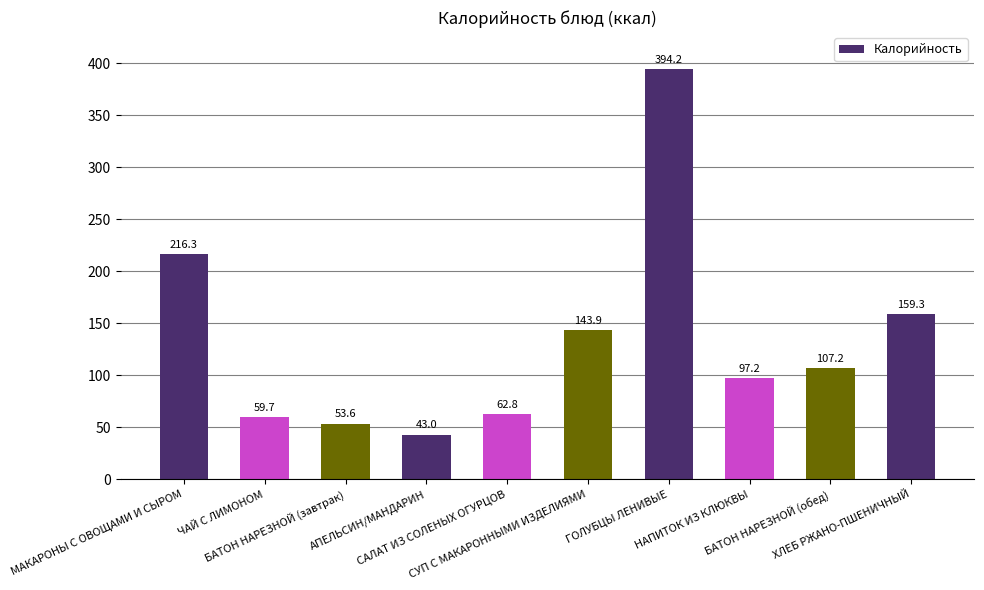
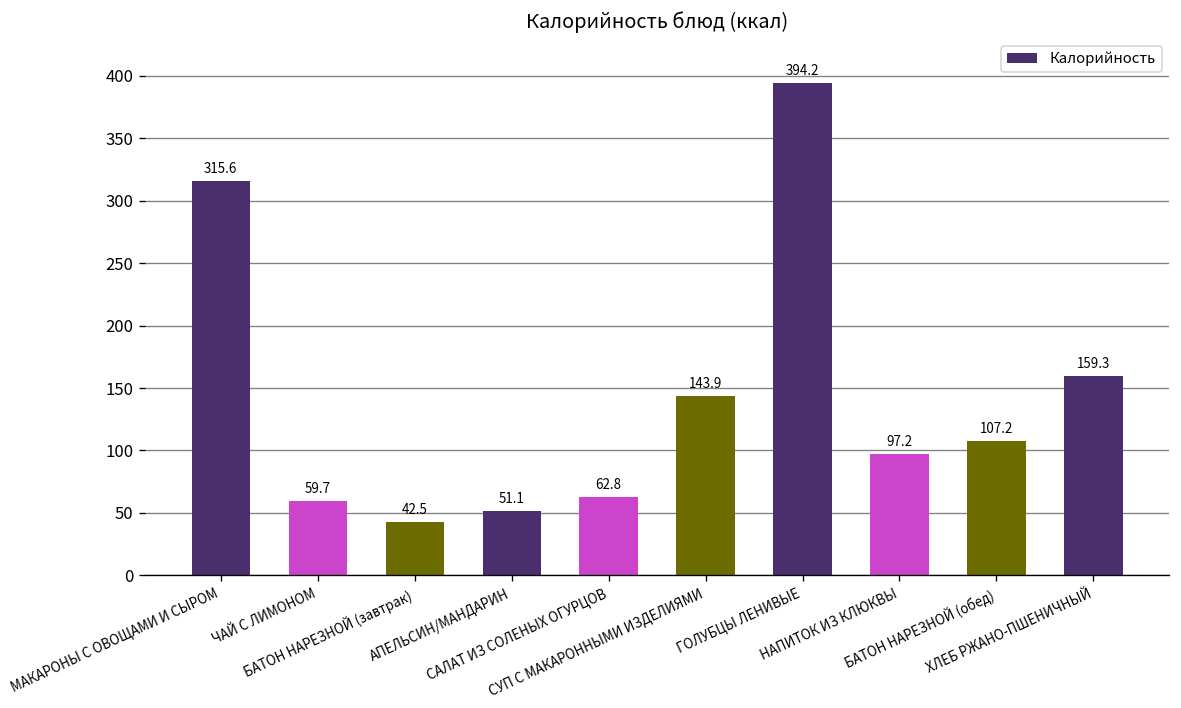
МАКАРОНЫ С ОВОЩАМИ И СЫРОМ: 216.3 -> 315.6
БАТОН НАРЕЗНОЙ (завтрак): 53.6 -> 42.5
АПЕЛЬСИН/МАНДАРИН: 43.0 -> 51.1
